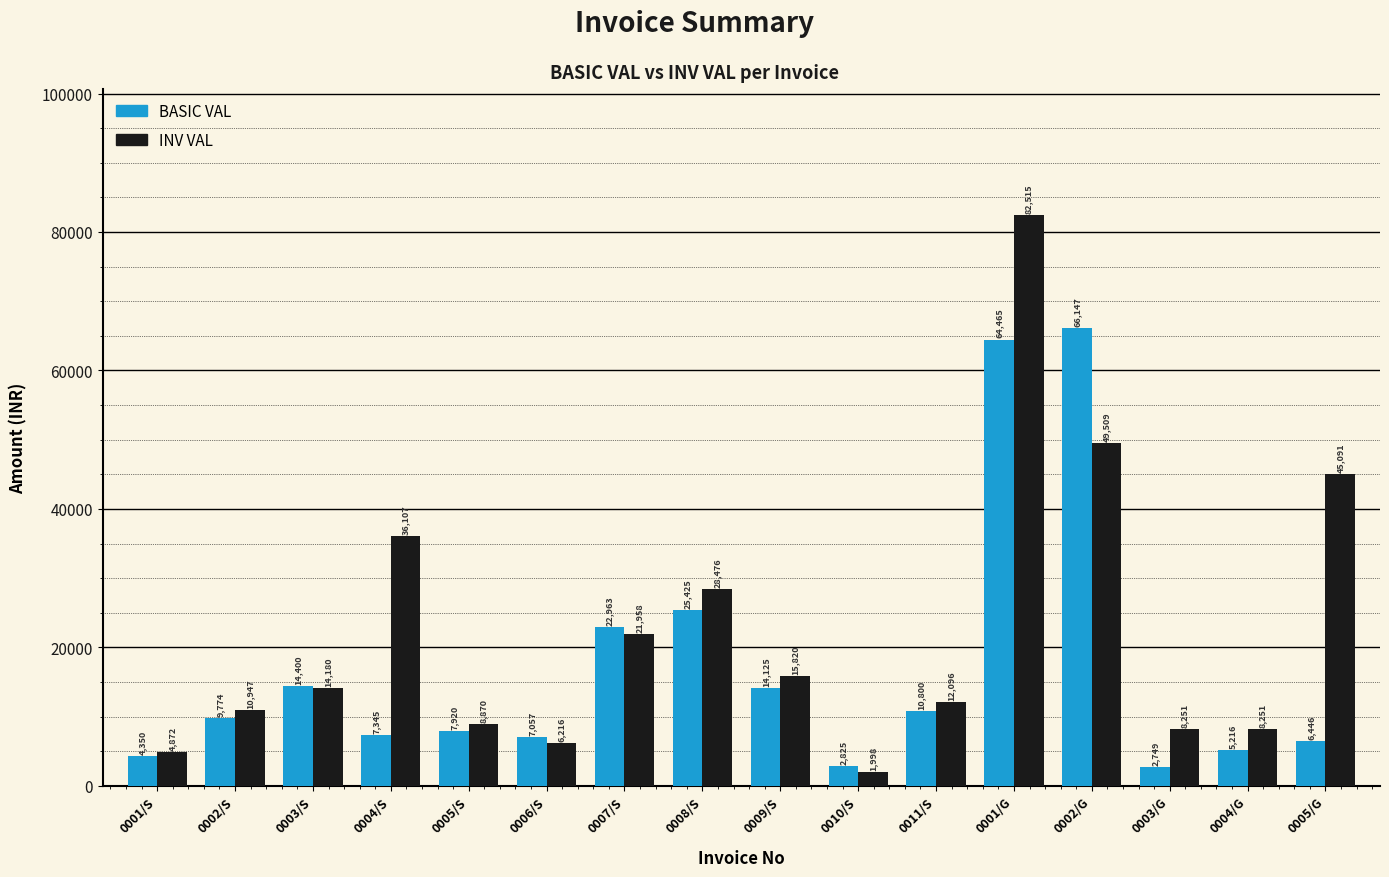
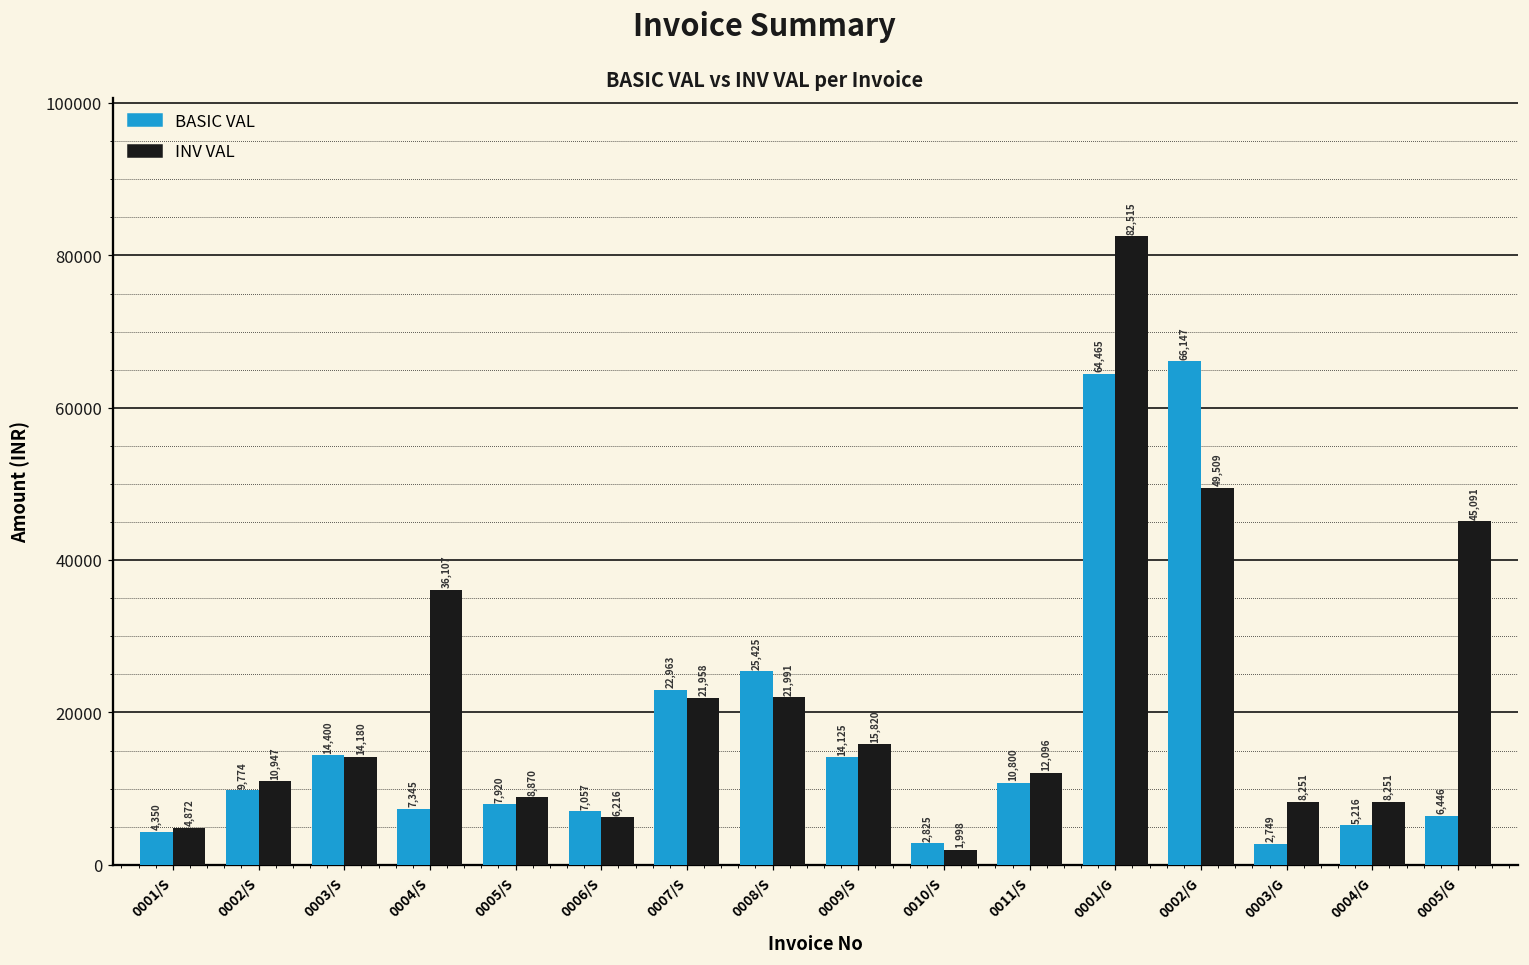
INV VAL, 0008/S: 28,476 -> 21,991
